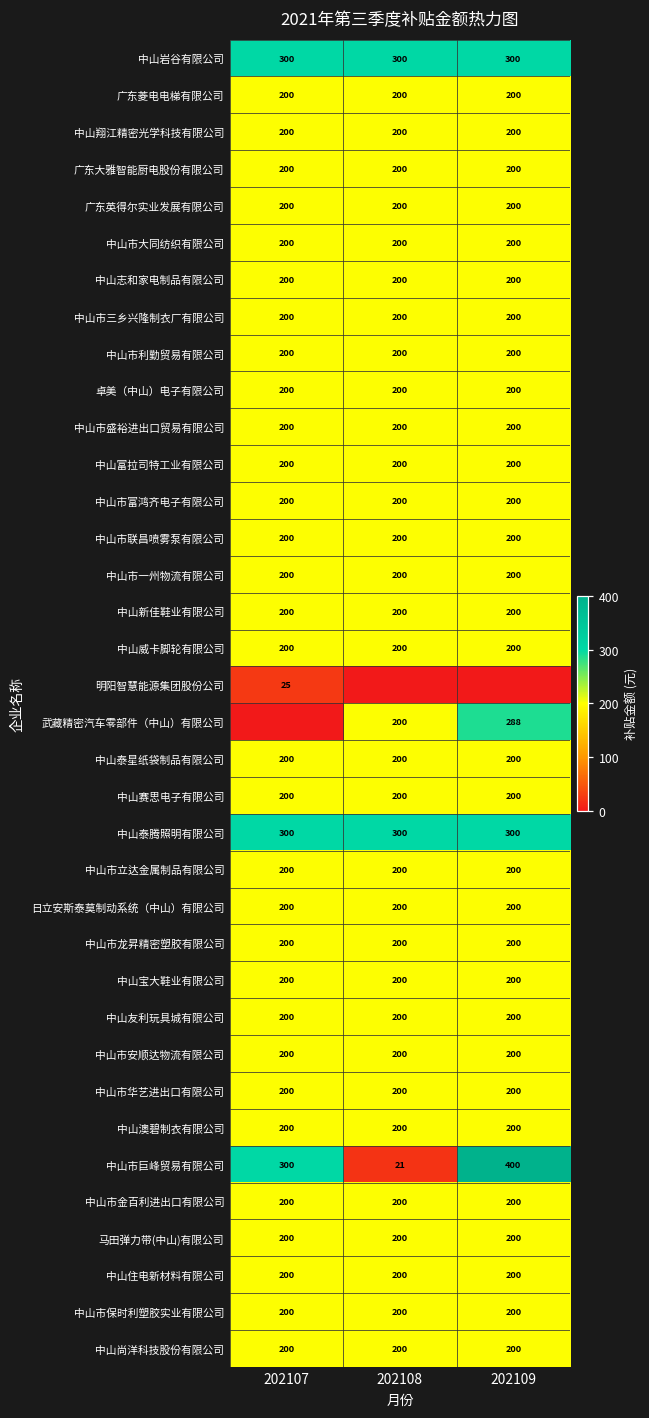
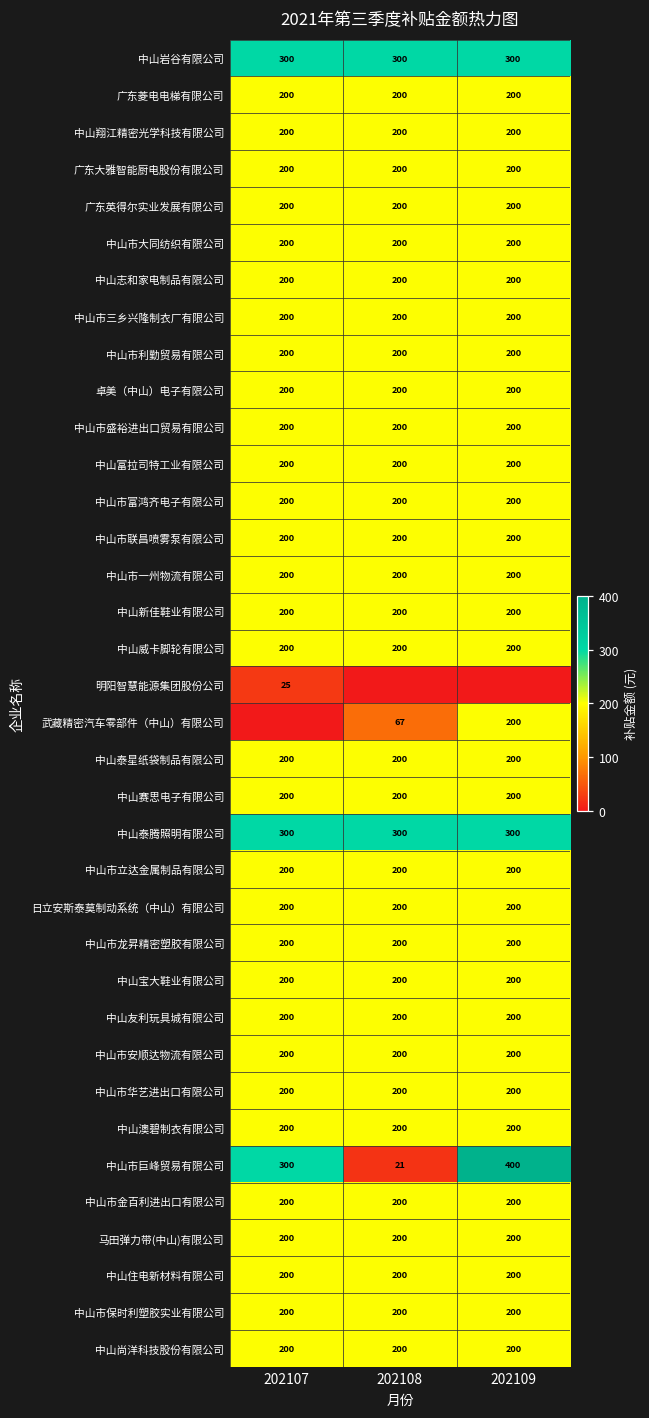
武藏精密汽车零部件（中山）有限公司, 202108: 200 -> 67
武藏精密汽车零部件（中山）有限公司, 202109: 288 -> 200
